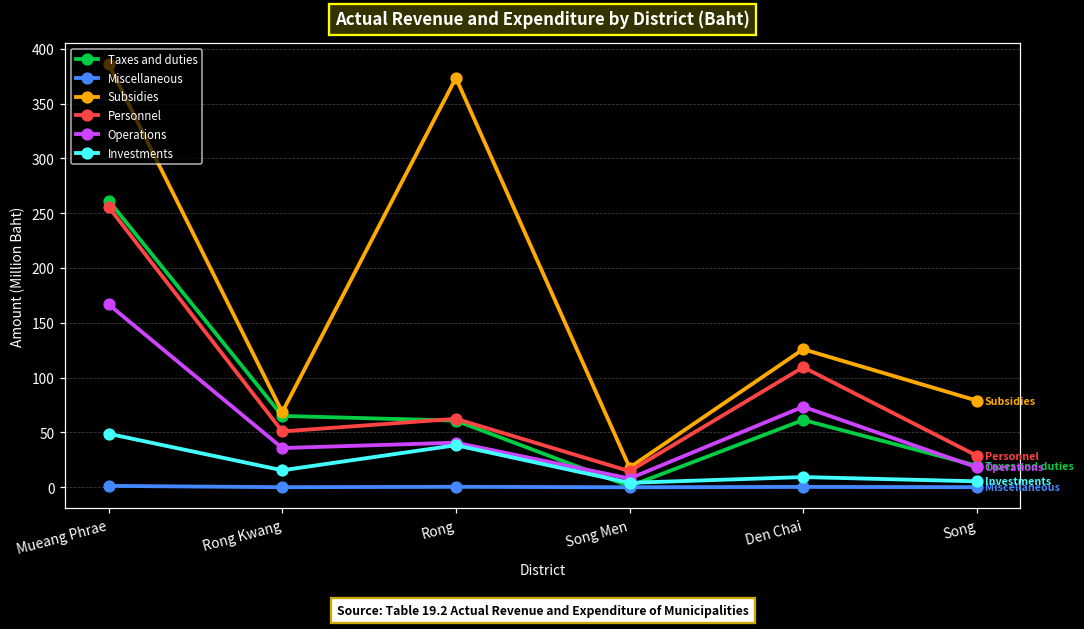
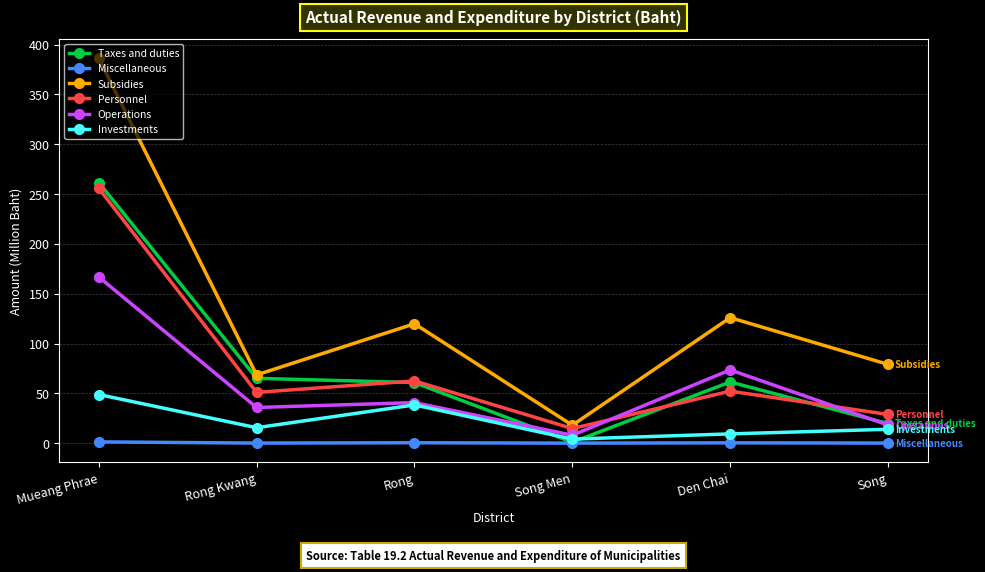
Subsidies, Rong: 370 -> 120
Personnel, Den Chai: 110 -> 50
Investments, Song: 5 -> 14
